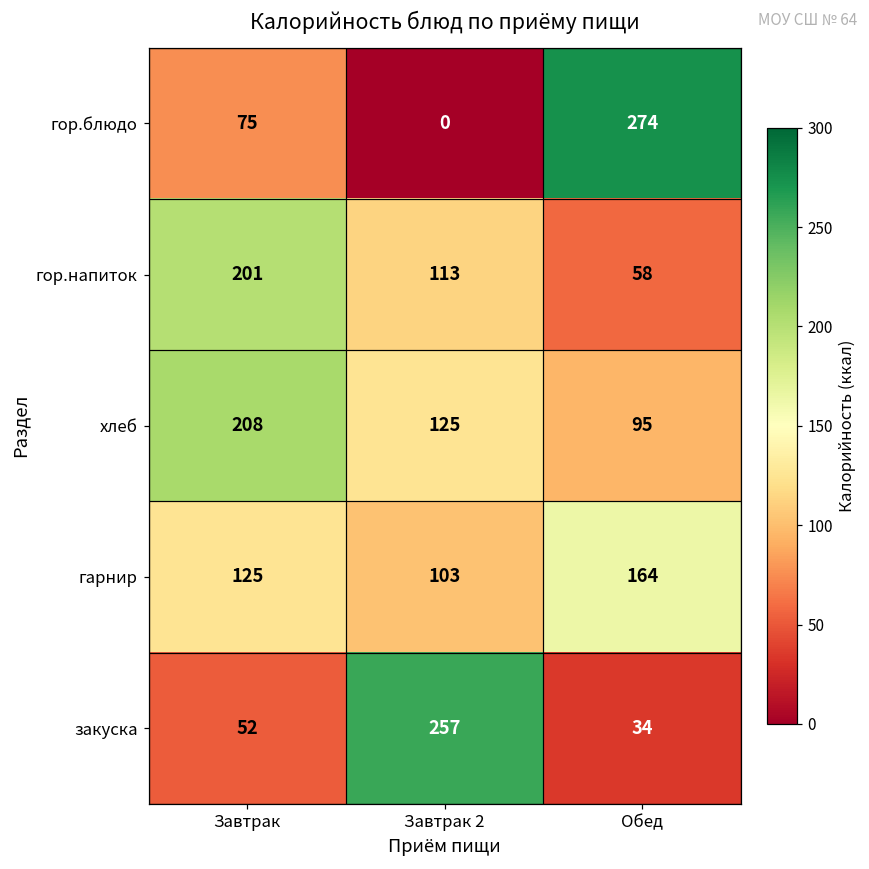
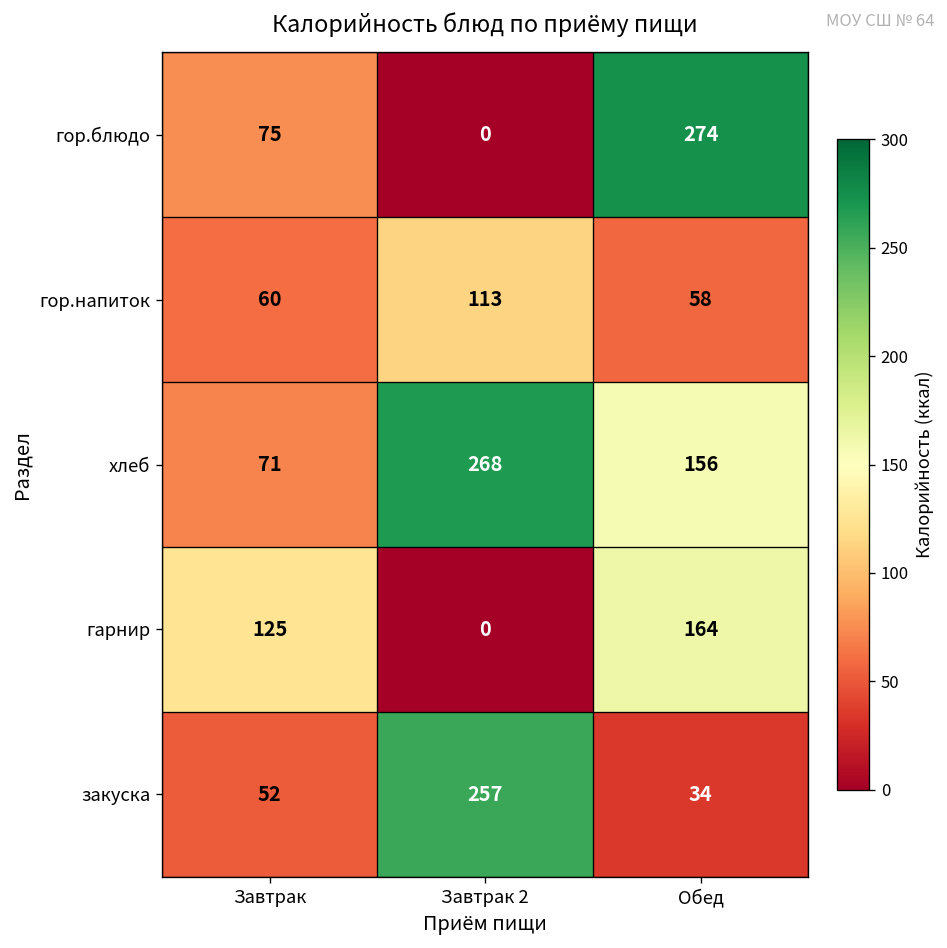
гор.напиток, Завтрак: 201 -> 60
хлеб, Завтрак: 208 -> 71
хлеб, Завтрак 2: 125 -> 268
хлеб, Обед: 95 -> 156
гарнир, Завтрак 2: 103 -> 0
